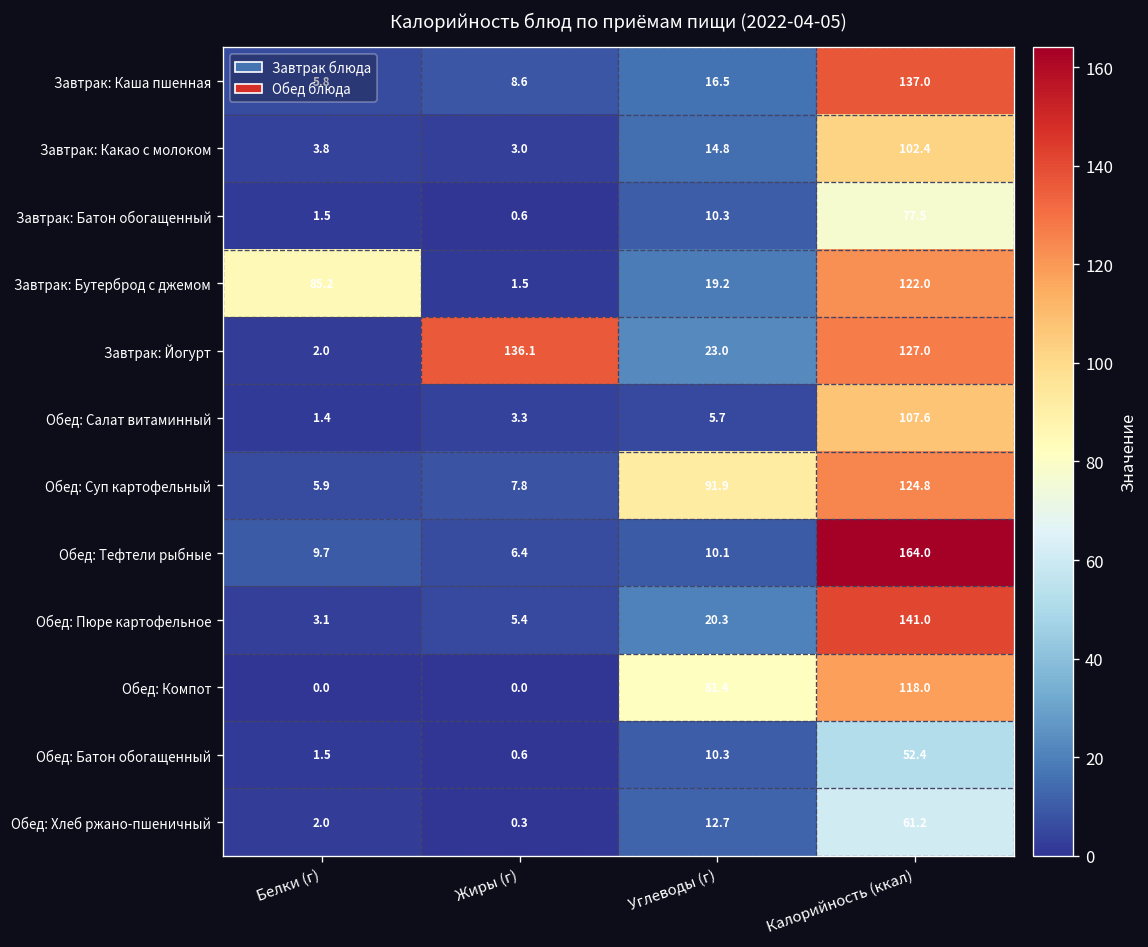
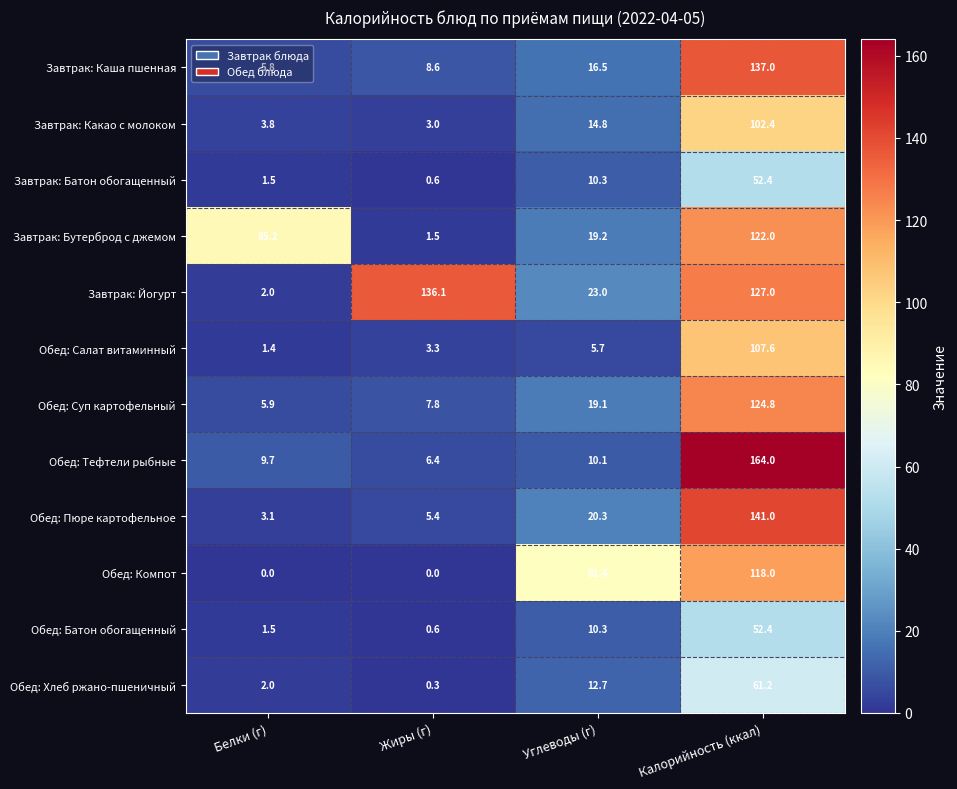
Завтрак: Батон обогащенный, Калорийность (ккал): 77.5 -> 52.4
Обед: Суп картофельный, Углеводы (г): 91.9 -> 19.1
